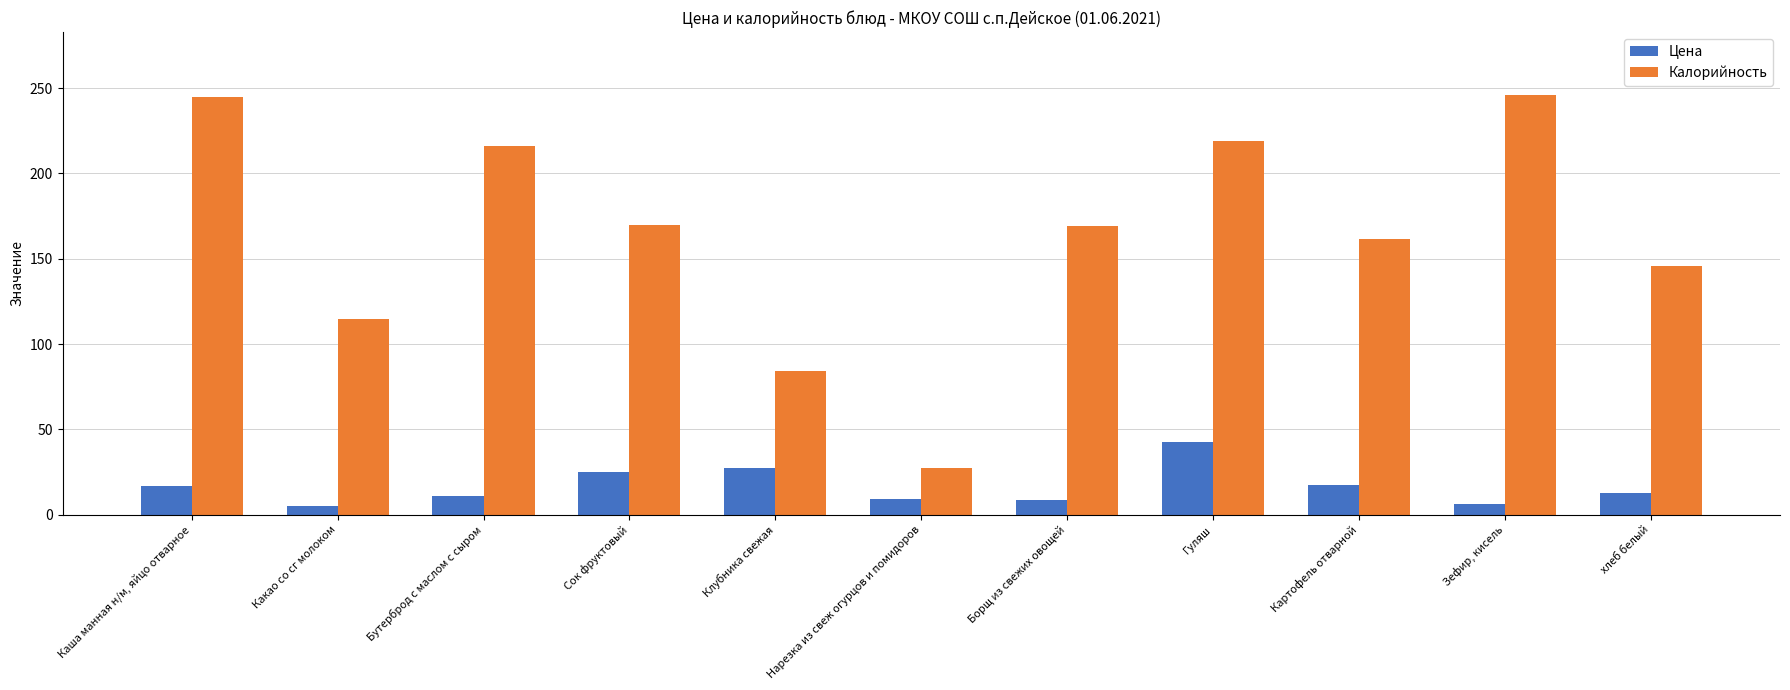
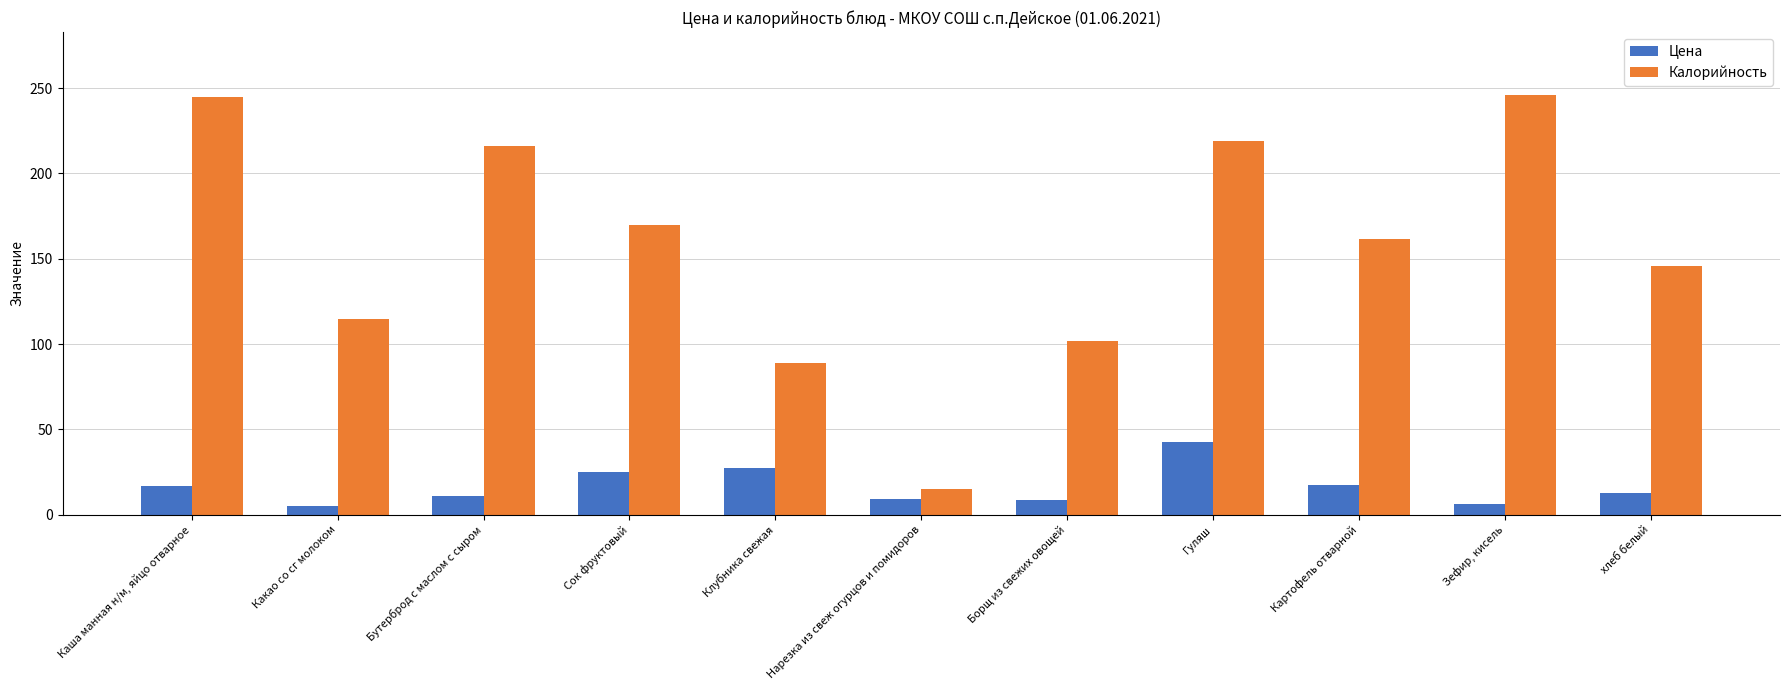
Калорийность, Клубника свежая: 84 -> 89
Калорийность, Нарезка из свеж огурцов и помидоров: 28 -> 15
Калорийность, Борщ из свежих овощей: 169 -> 102
